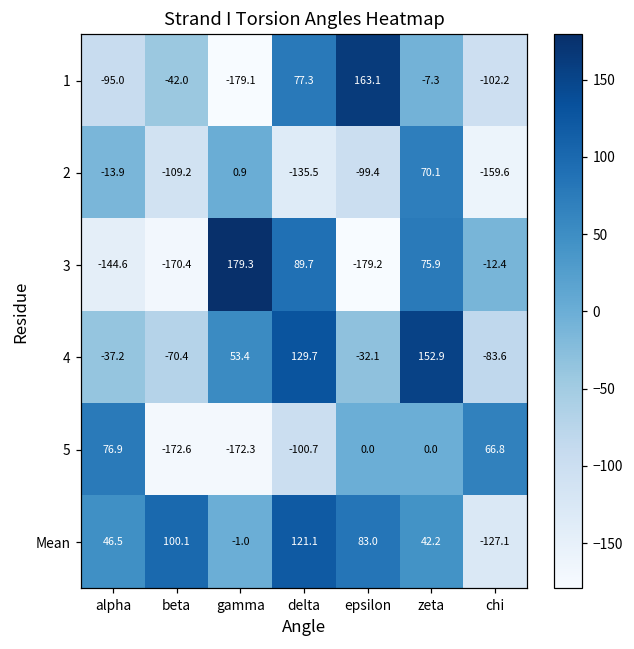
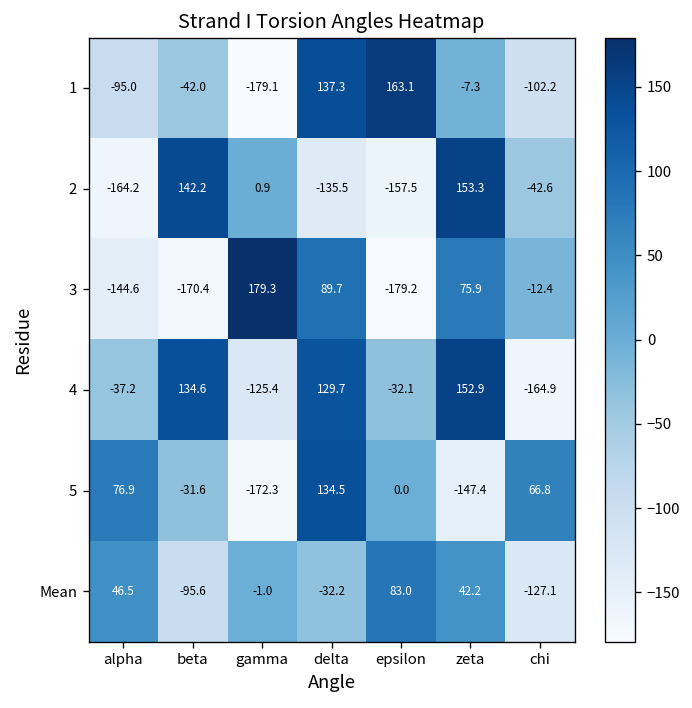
1, delta: 77.3 -> 137.3
2, alpha: -13.9 -> -164.2
2, beta: -109.2 -> 142.2
2, epsilon: -99.4 -> -157.5
2, zeta: 70.1 -> 153.3
2, chi: -159.6 -> -42.6
4, beta: -70.4 -> 134.6
4, gamma: 53.4 -> -125.4
4, chi: -83.6 -> -164.9
5, beta: -172.6 -> -31.6
5, delta: -100.7 -> 134.5
5, zeta: 0.0 -> -147.4
Mean, beta: 100.1 -> -95.6
Mean, delta: 121.1 -> -32.2
